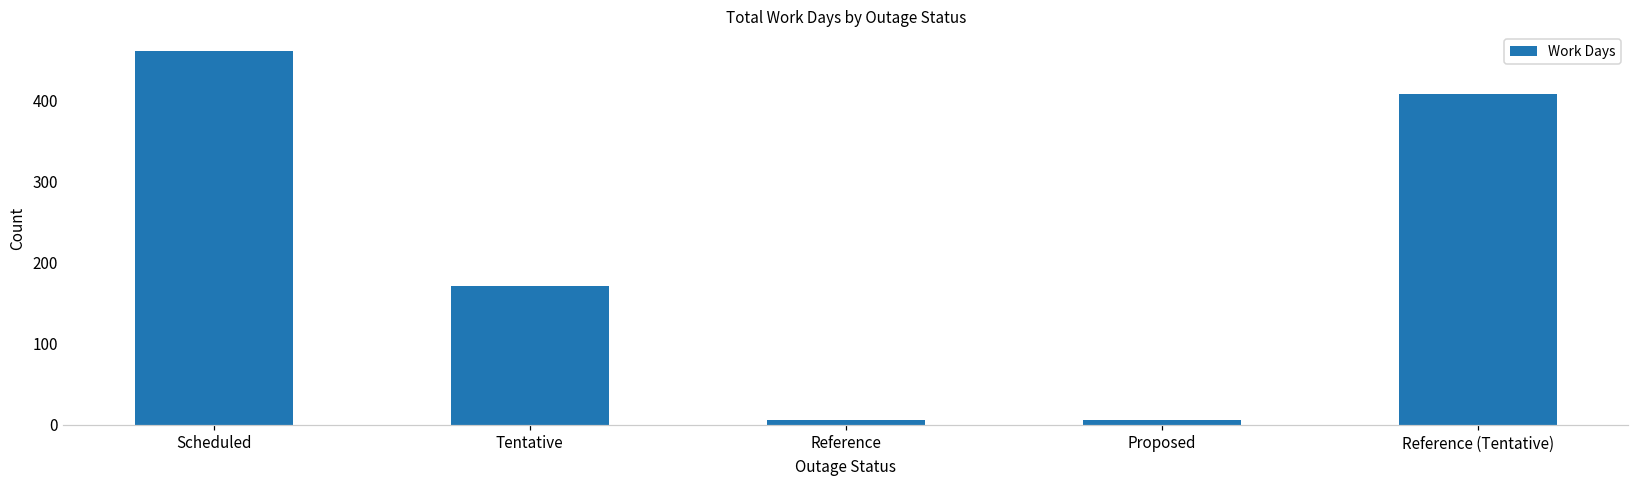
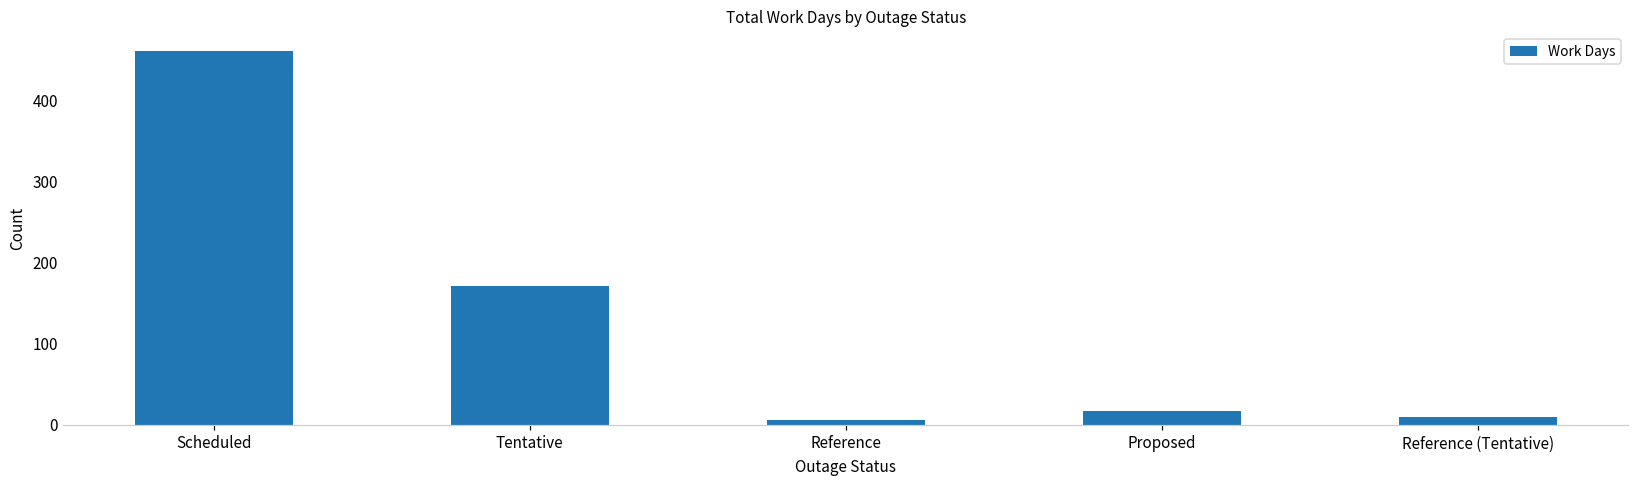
Proposed: 10 -> 20
Reference (Tentative): 410 -> 10
